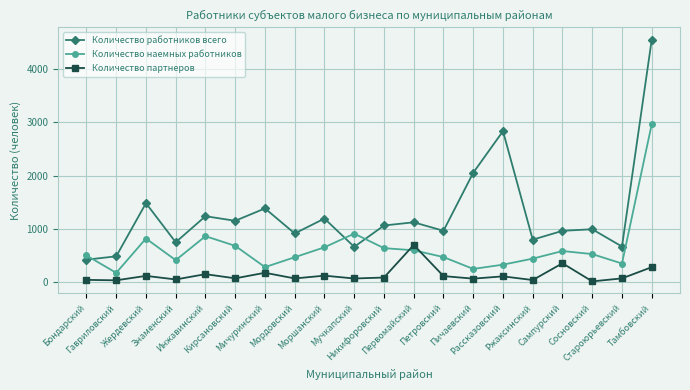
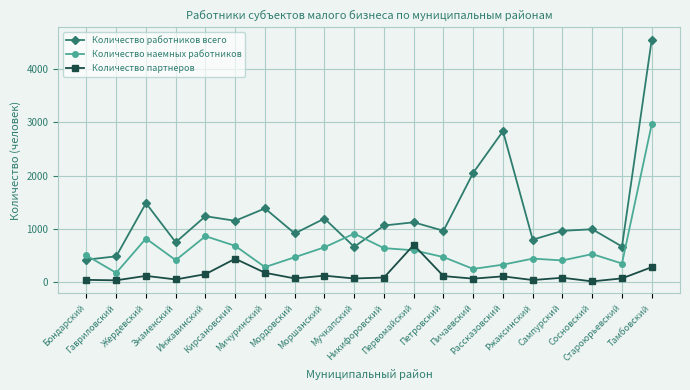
Количество партнеров, Кирсановский: 100 -> 400
Количество наемных работников, Сампурский: 600 -> 400
Количество партнеров, Сампурский: 400 -> 100
